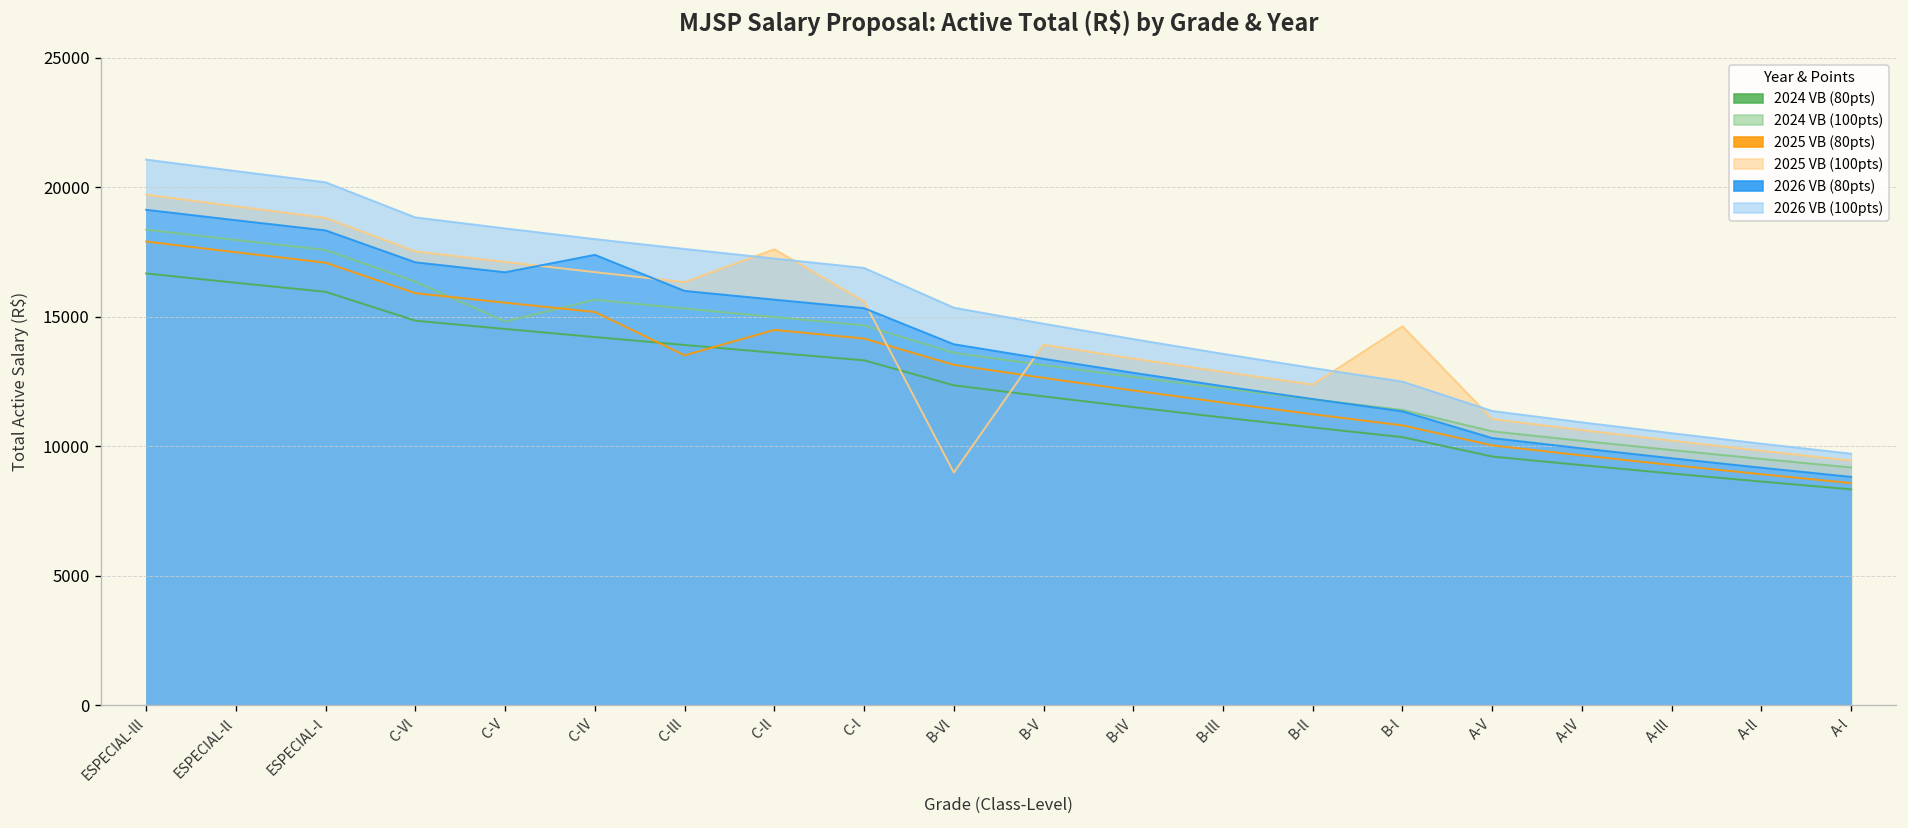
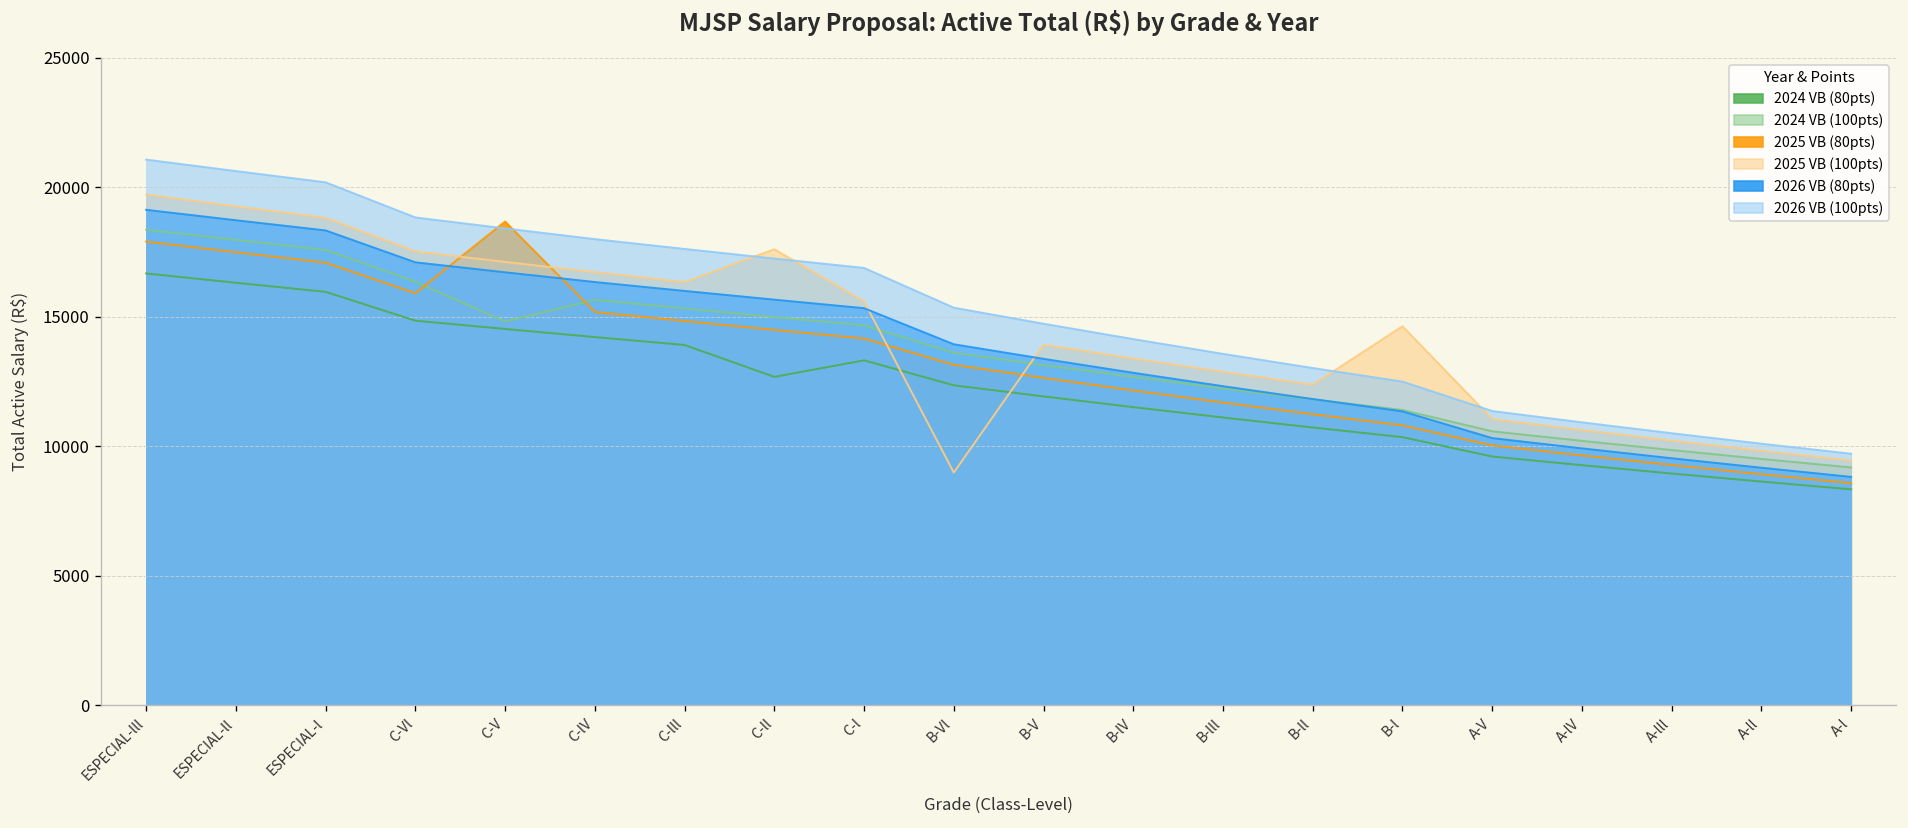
2025 VB (80pts), C-V: 15500 -> 18700
2026 VB (80pts), C-lV: 17400 -> 16300
2025 VB (80pts), C-lll: 13500 -> 14800
2024 VB (80pts), C-ll: 13600 -> 12700
